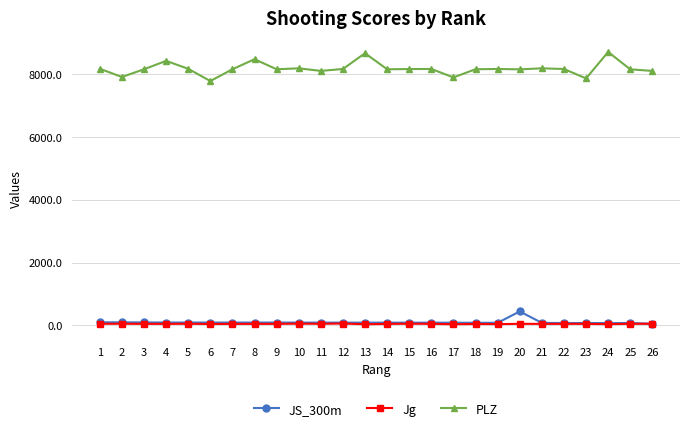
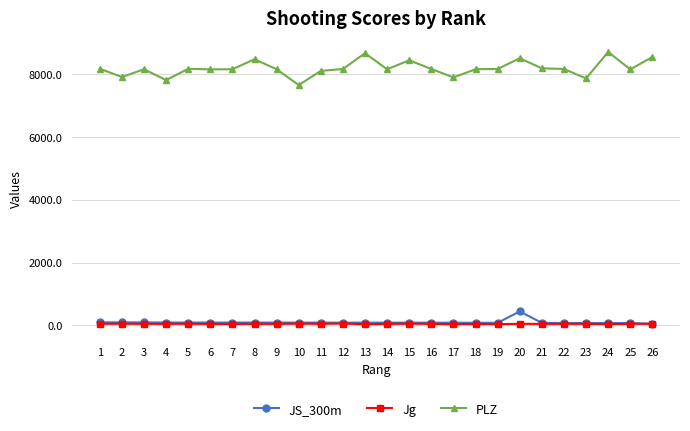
PLZ, 4: 8400 -> 7800
PLZ, 6: 7800 -> 8200
PLZ, 10: 8200 -> 7700
PLZ, 15: 8200 -> 8400
PLZ, 20: 8200 -> 8500
PLZ, 26: 8100 -> 8500
